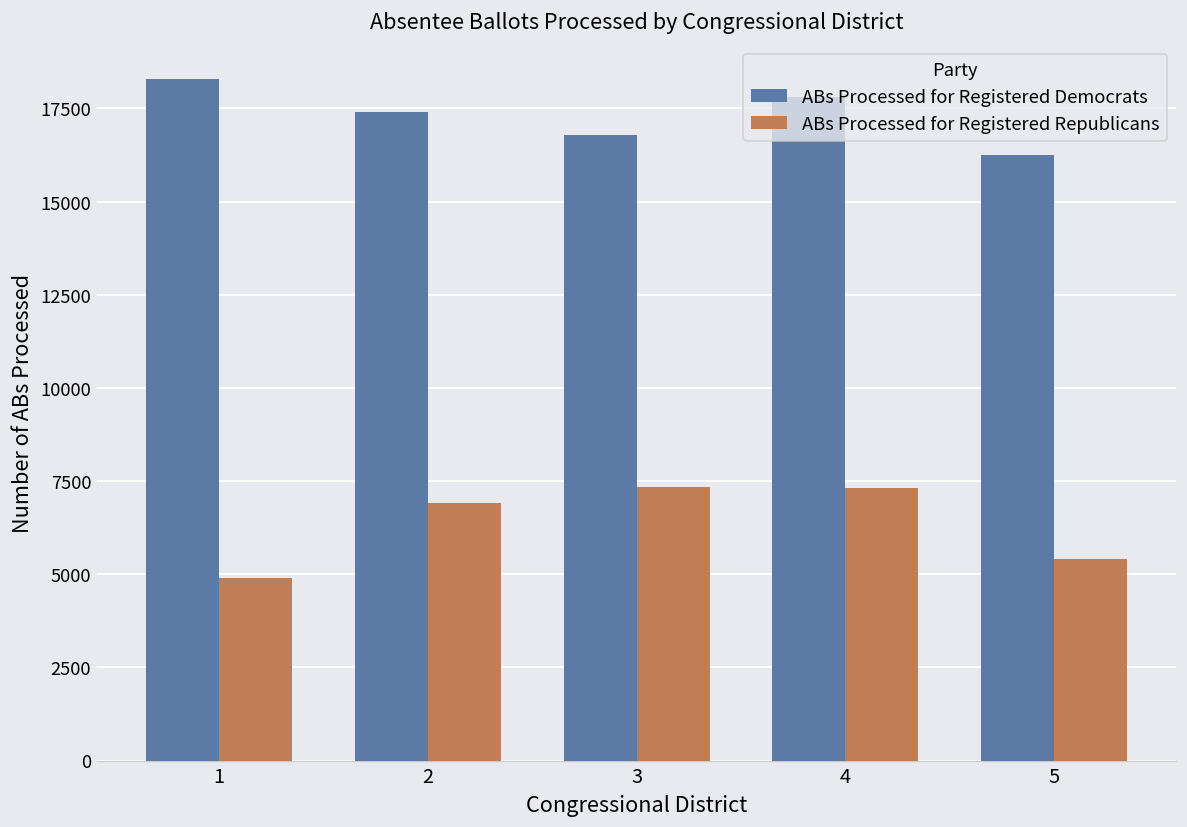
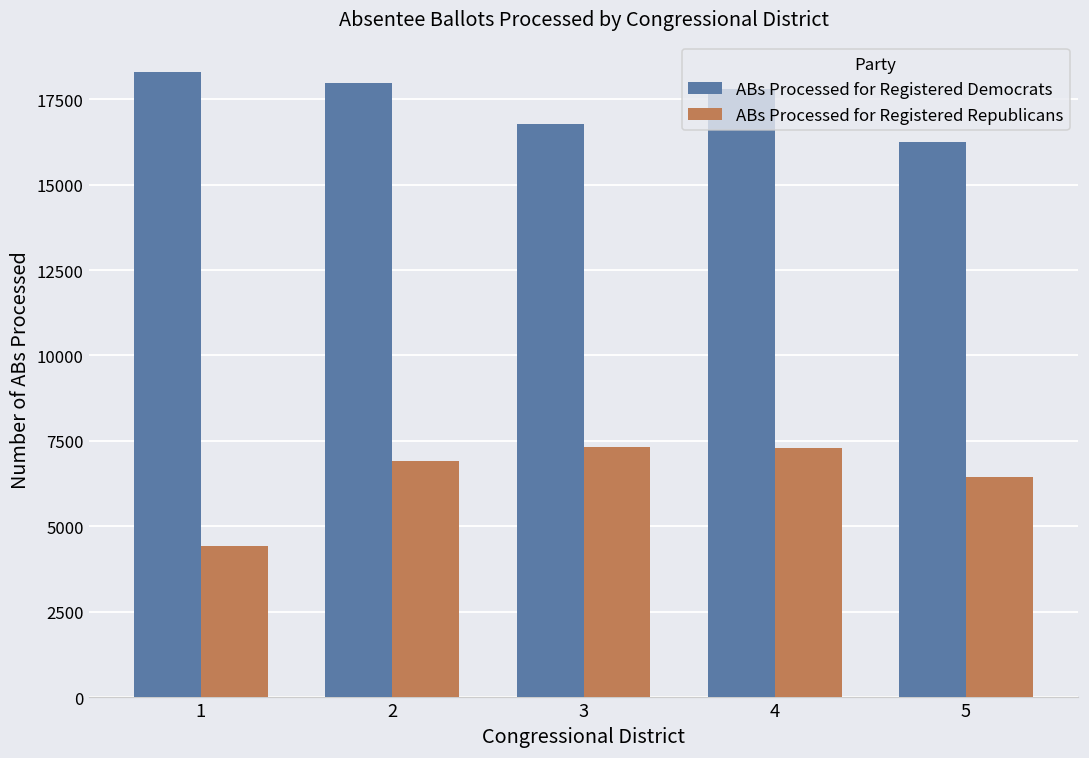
ABs Processed for Registered Republicans, 1: 4900 -> 4400
ABs Processed for Registered Democrats, 2: 17400 -> 18000
ABs Processed for Registered Republicans, 5: 5400 -> 6500
